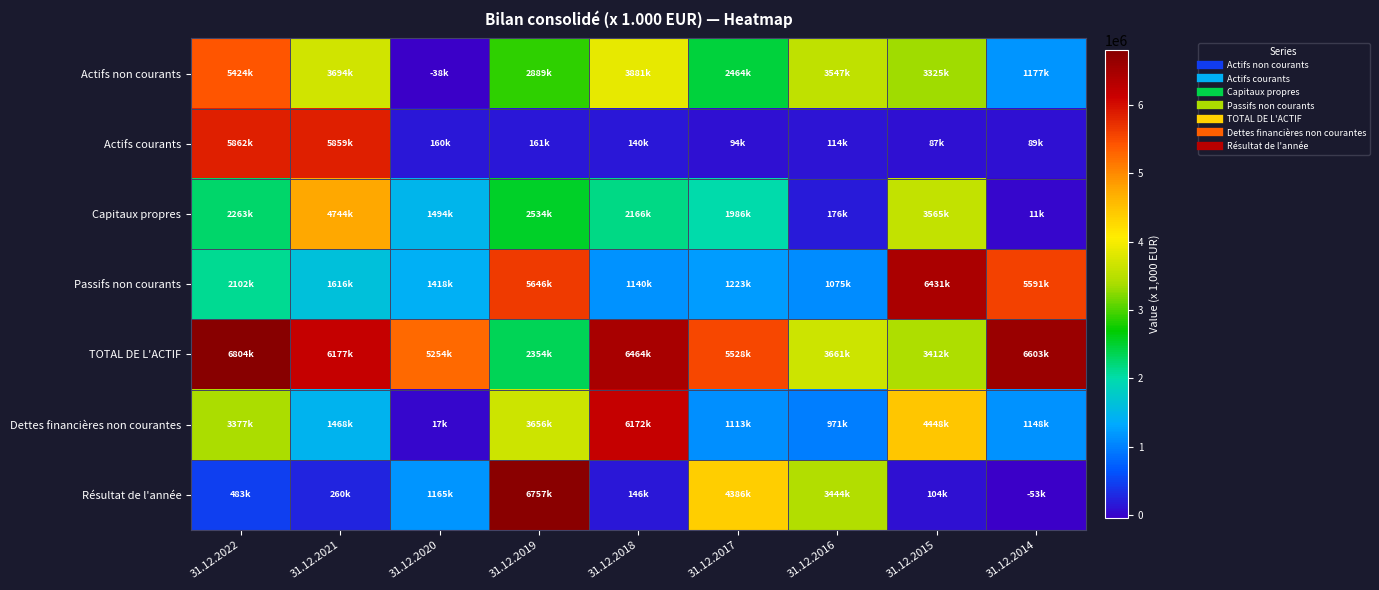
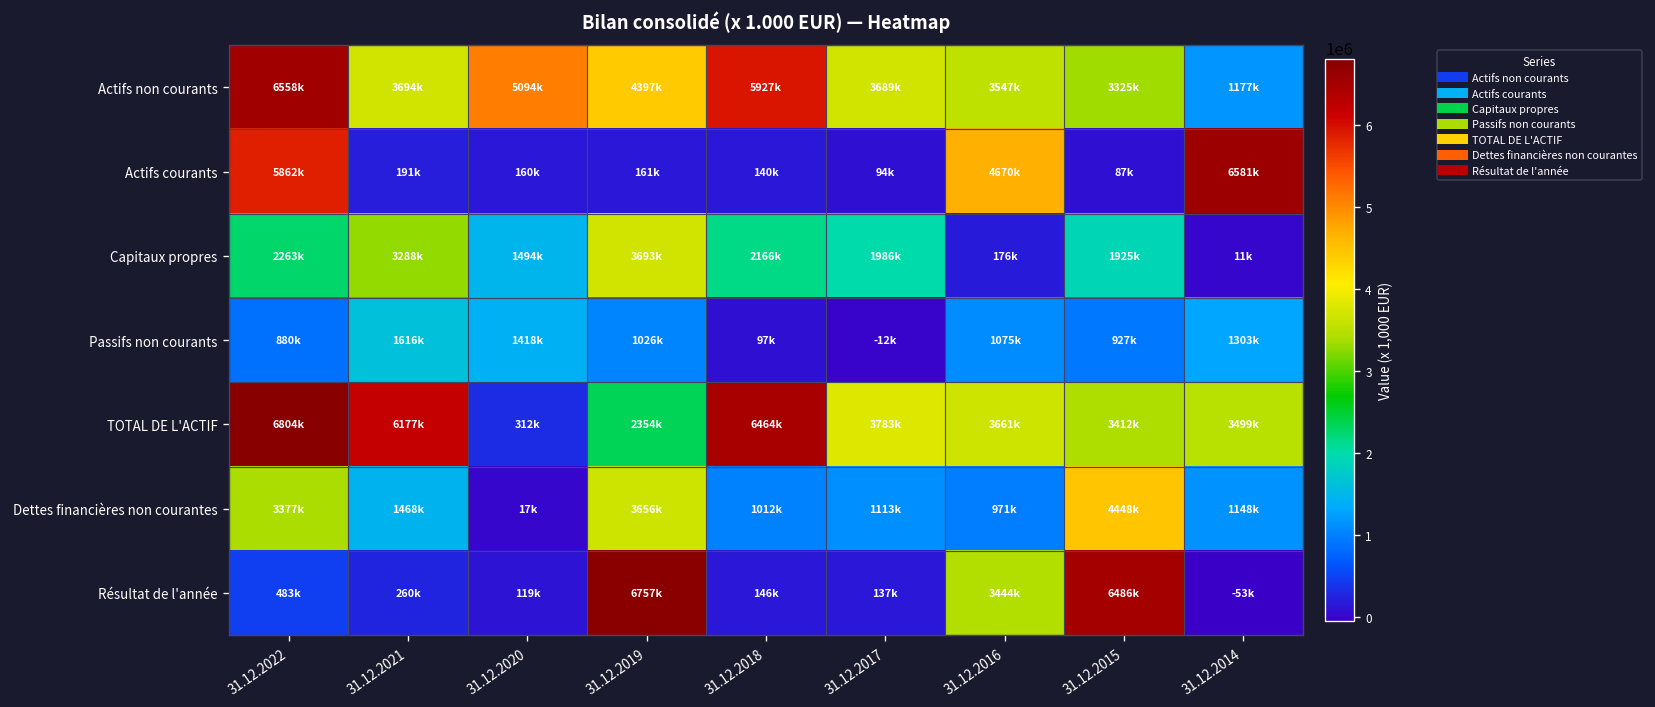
Actifs non courants, 31.12.2022: 5424k -> 6558k
Actifs non courants, 31.12.2020: -38k -> 5094k
Actifs non courants, 31.12.2019: 2889k -> 4397k
Actifs non courants, 31.12.2018: 3881k -> 5927k
Actifs non courants, 31.12.2017: 2464k -> 3689k
Actifs courants, 31.12.2021: 5859k -> 191k
Actifs courants, 31.12.2016: 114k -> 4670k
Actifs courants, 31.12.2014: 89k -> 6581k
Capitaux propres, 31.12.2021: 4744k -> 3288k
Capitaux propres, 31.12.2019: 2534k -> 3693k
Capitaux propres, 31.12.2015: 3565k -> 1925k
Passifs non courants, 31.12.2022: 2102k -> 880k
Passifs non courants, 31.12.2019: 5646k -> 1026k
Passifs non courants, 31.12.2018: 1140k -> 97k
Passifs non courants, 31.12.2017: 1223k -> -12k
Passifs non courants, 31.12.2015: 6431k -> 927k
Passifs non courants, 31.12.2014: 5591k -> 1303k
TOTAL DE L'ACTIF, 31.12.2020: 5254k -> 312k
TOTAL DE L'ACTIF, 31.12.2017: 5528k -> 3783k
TOTAL DE L'ACTIF, 31.12.2014: 6603k -> 3499k
Dettes financières non courantes, 31.12.2018: 6172k -> 1012k
Résultat de l'année, 31.12.2020: 1165k -> 119k
Résultat de l'année, 31.12.2017: 4386k -> 137k
Résultat de l'année, 31.12.2015: 104k -> 6486k
